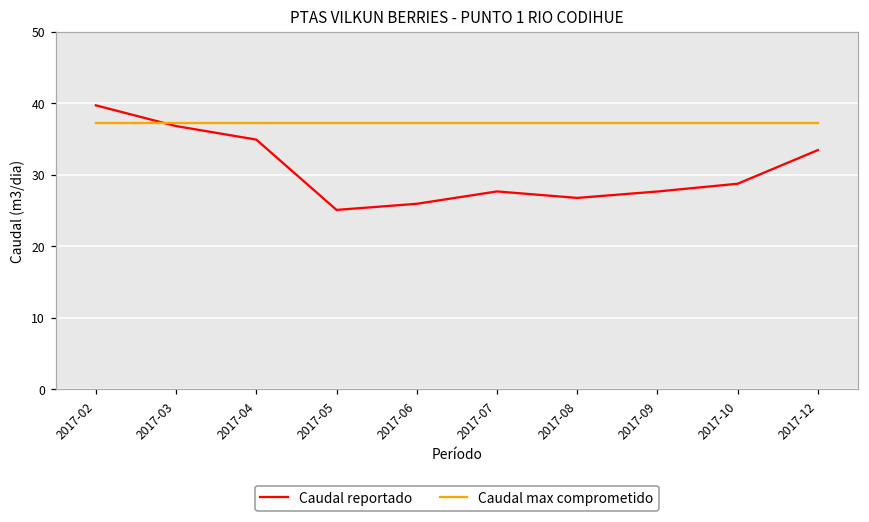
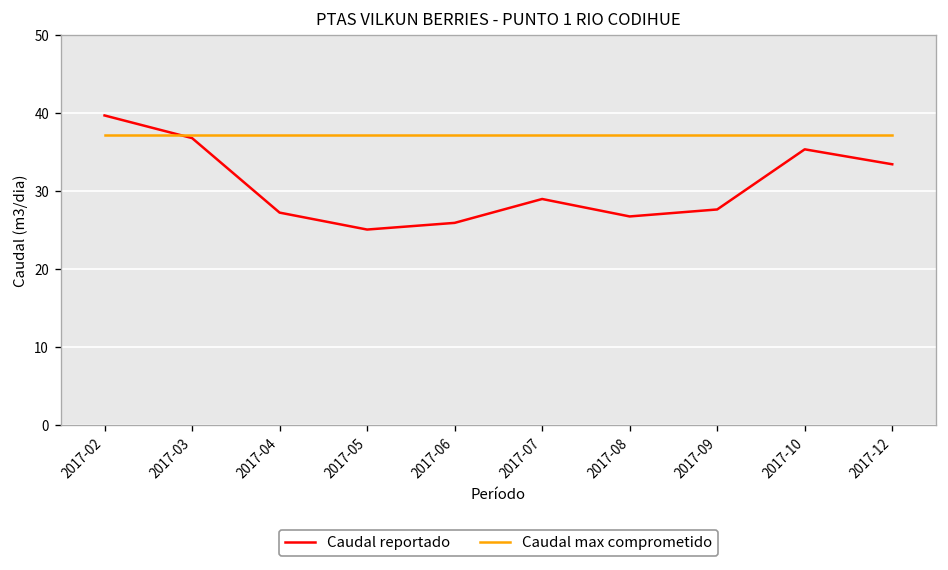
Caudal reportado, 2017-04: 35 -> 27
Caudal reportado, 2017-07: 28 -> 29
Caudal reportado, 2017-10: 29 -> 35
